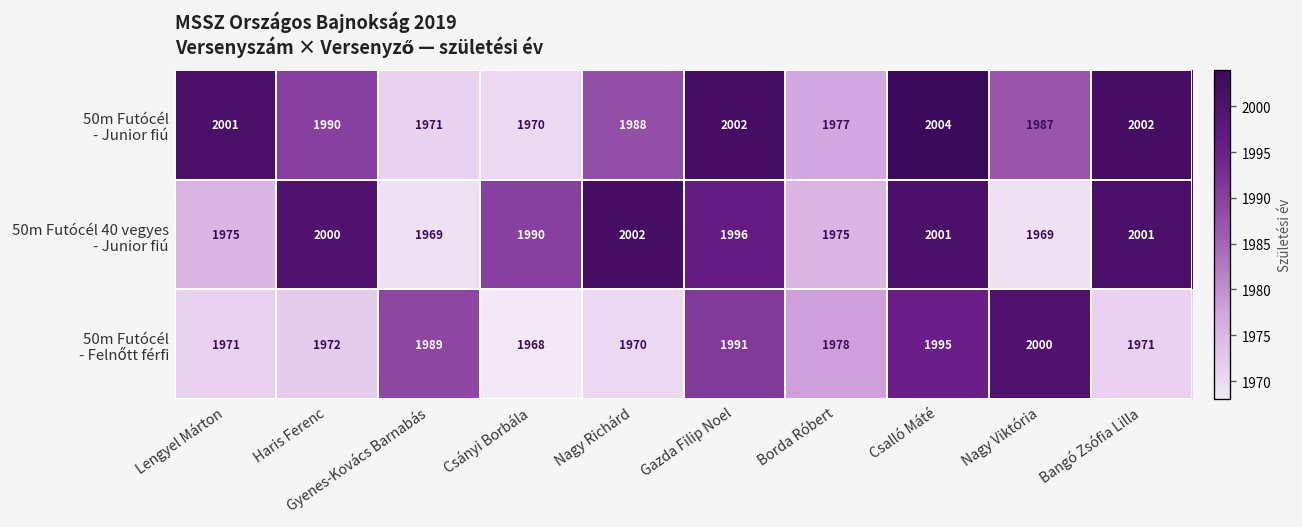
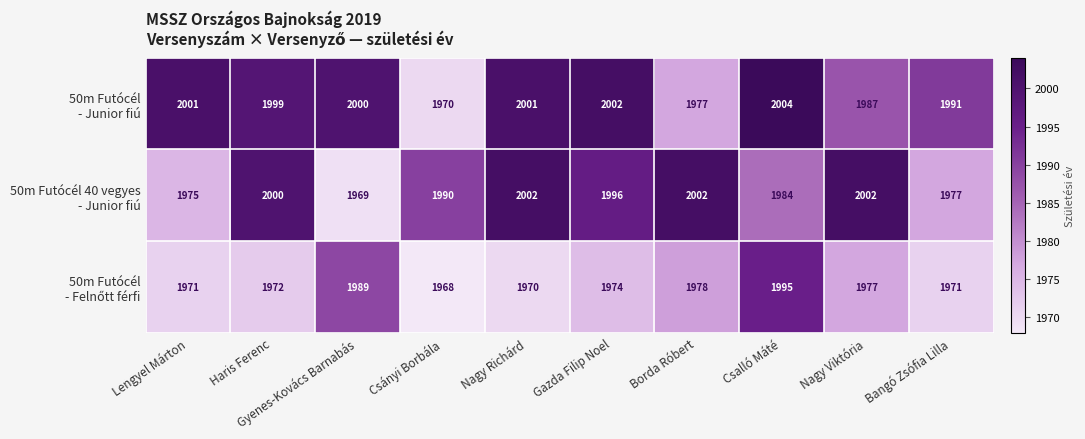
50m Futócél - Junior fiú, Haris Ferenc: 1990 -> 1999
50m Futócél - Junior fiú, Gyenes-Kovács Barnabás: 1971 -> 2000
50m Futócél - Junior fiú, Nagy Richárd: 1988 -> 2001
50m Futócél - Junior fiú, Bangó Zsófia Lilla: 2002 -> 1991
50m Futócél 40 vegyes - Junior fiú, Borda Róbert: 1975 -> 2002
50m Futócél 40 vegyes - Junior fiú, Csalló Máté: 2001 -> 1984
50m Futócél 40 vegyes - Junior fiú, Nagy Viktória: 1969 -> 2002
50m Futócél 40 vegyes - Junior fiú, Bangó Zsófia Lilla: 2001 -> 1977
50m Futócél - Felnőtt férfi, Gazda Filip Noel: 1991 -> 1974
50m Futócél - Felnőtt férfi, Nagy Viktória: 2000 -> 1977
